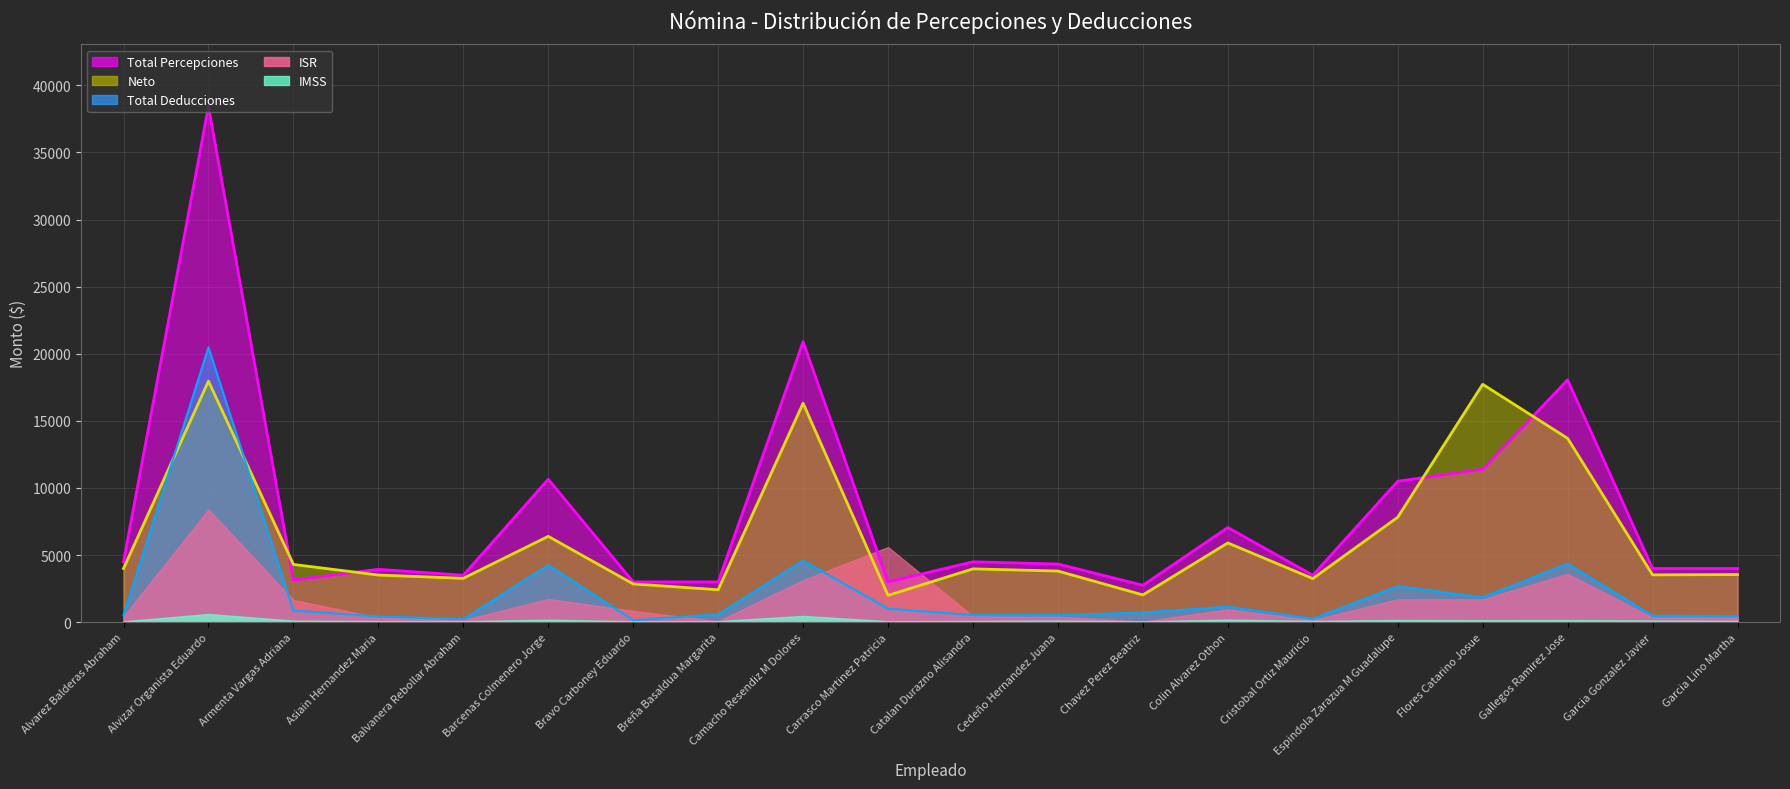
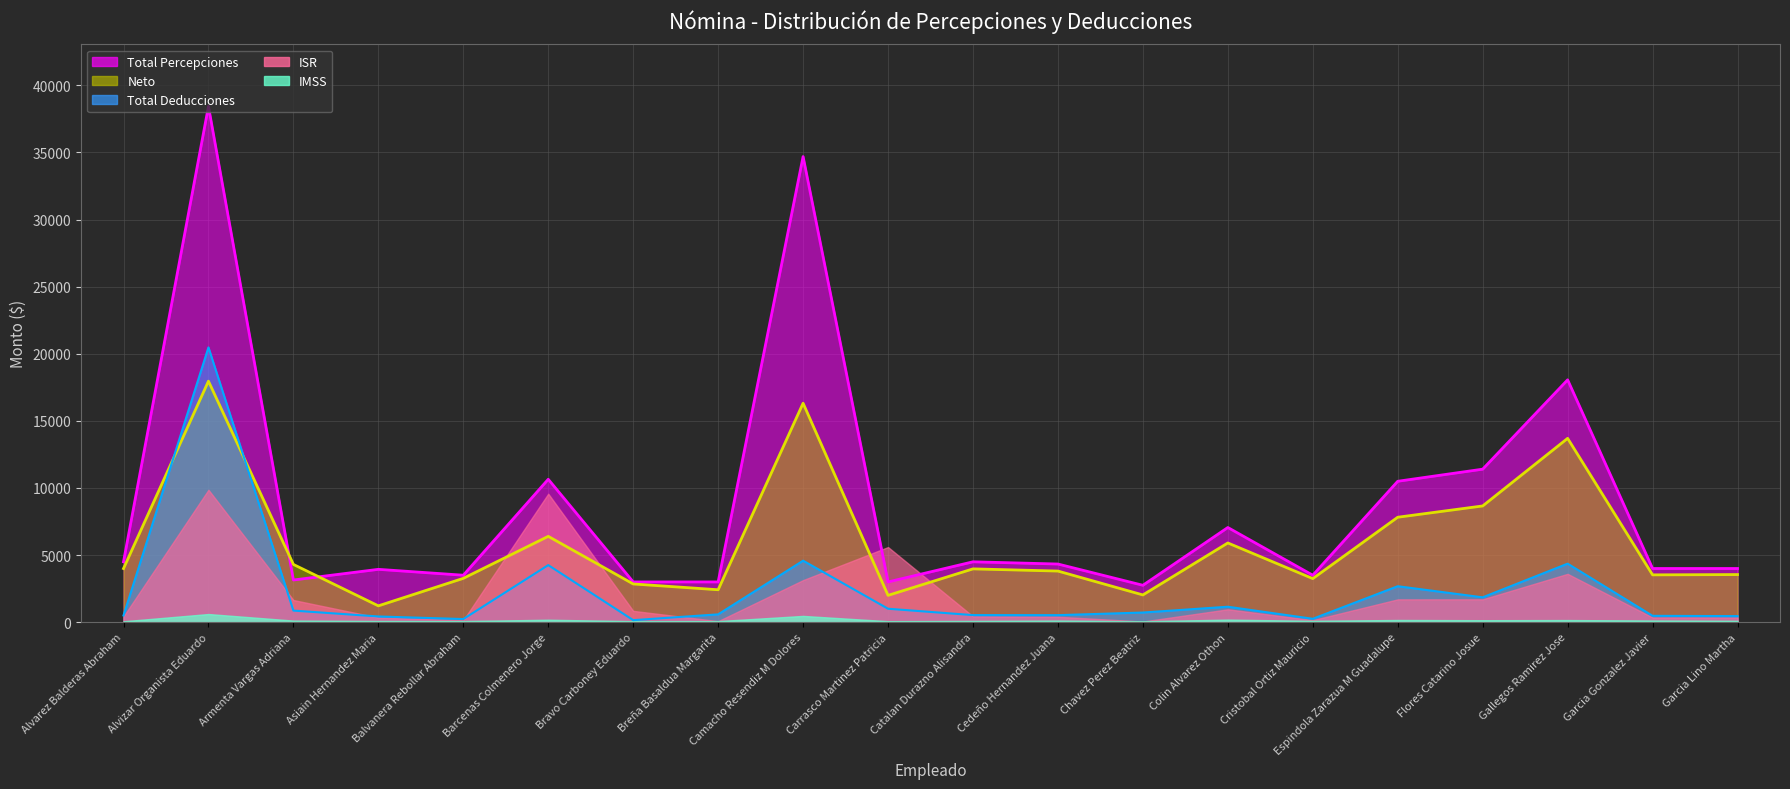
ISR, Alvizar Organista Eduardo: 8400 -> 9900
Neto, Asiain Hernandez Maria: 3500 -> 1200
ISR, Barcenas Colmenero Jorge: 1700 -> 9600
Total Percepciones, Camacho Resendiz M Dolores: 20900 -> 34700
Neto, Flores Catarino Josue: 17700 -> 8700
